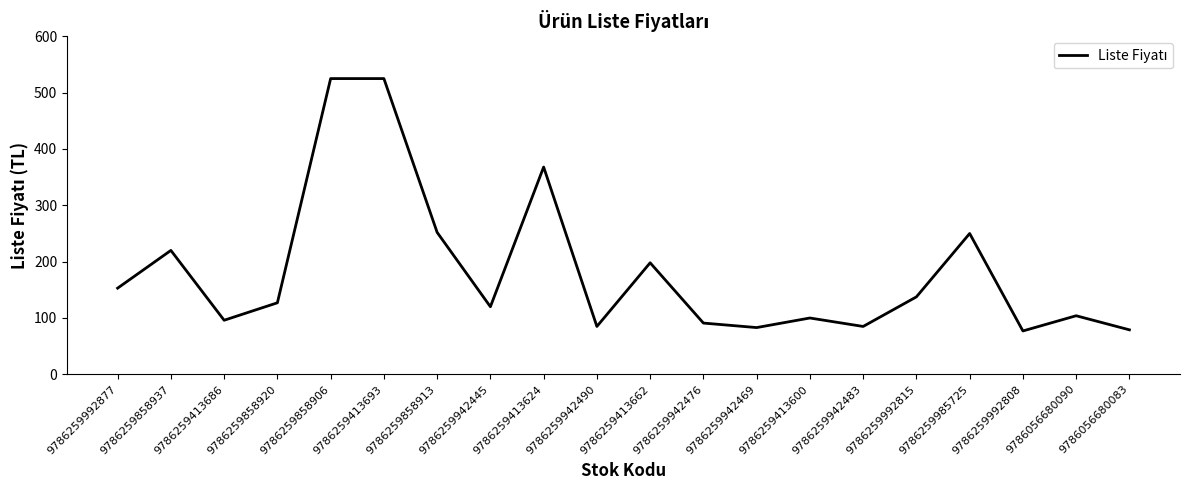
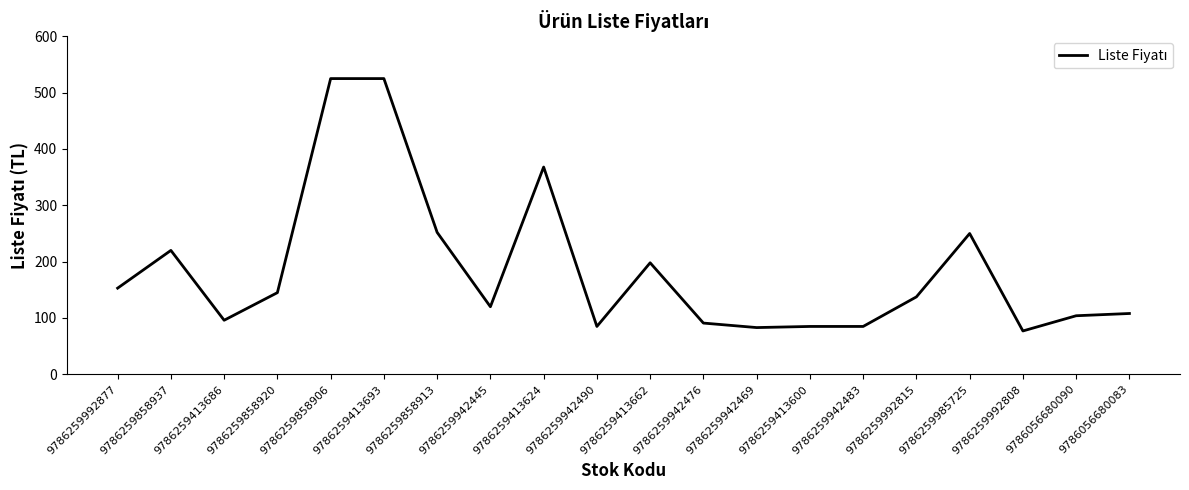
9786259858920: 130 -> 150
9786259413600: 100 -> 90
9786056680083: 80 -> 110
